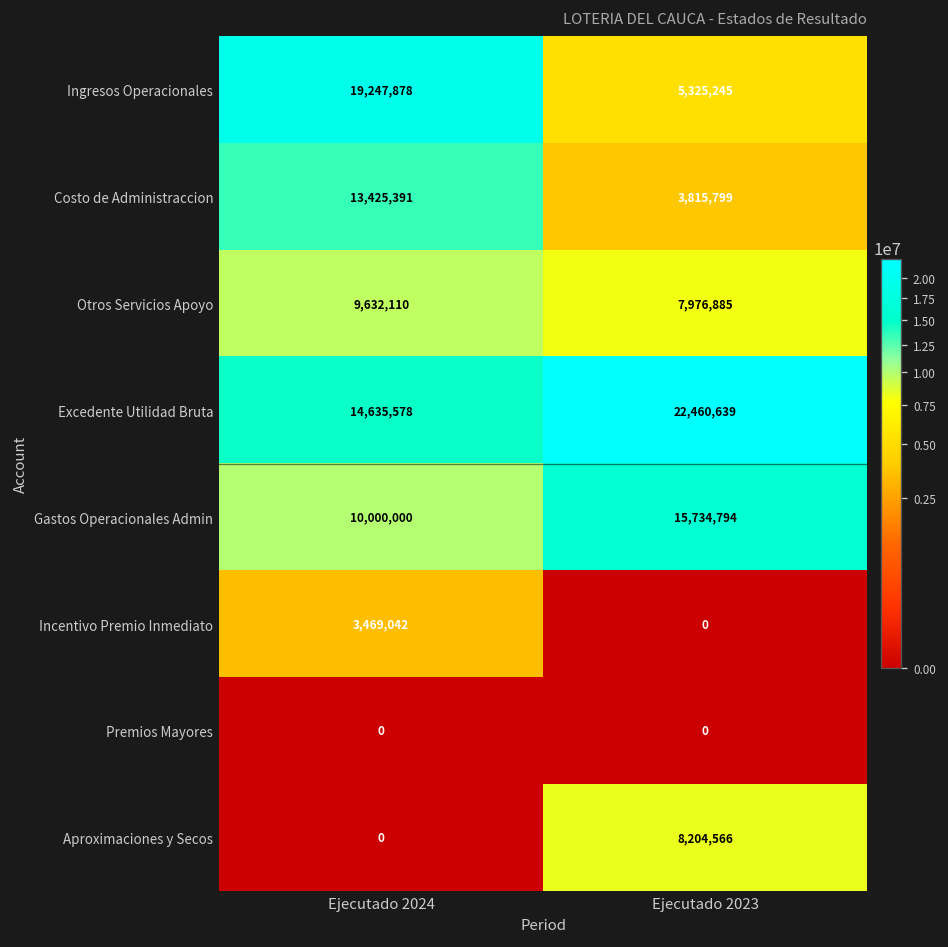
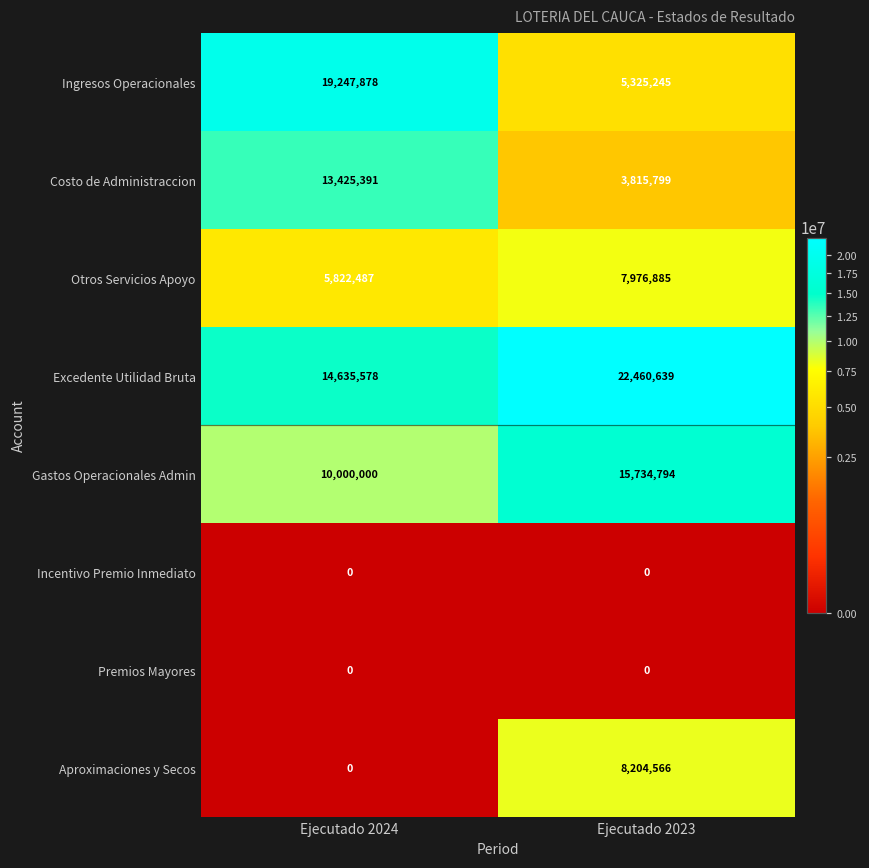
Otros Servicios Apoyo, Ejecutado 2024: 9,632,110 -> 5,822,487
Incentivo Premio Inmediato, Ejecutado 2024: 3,469,042 -> 0
